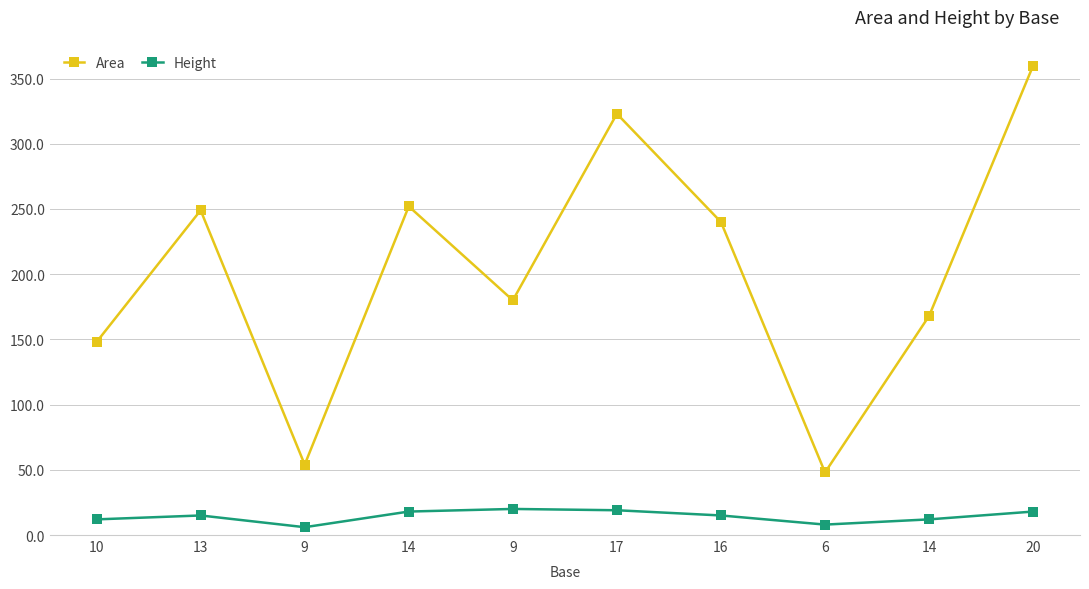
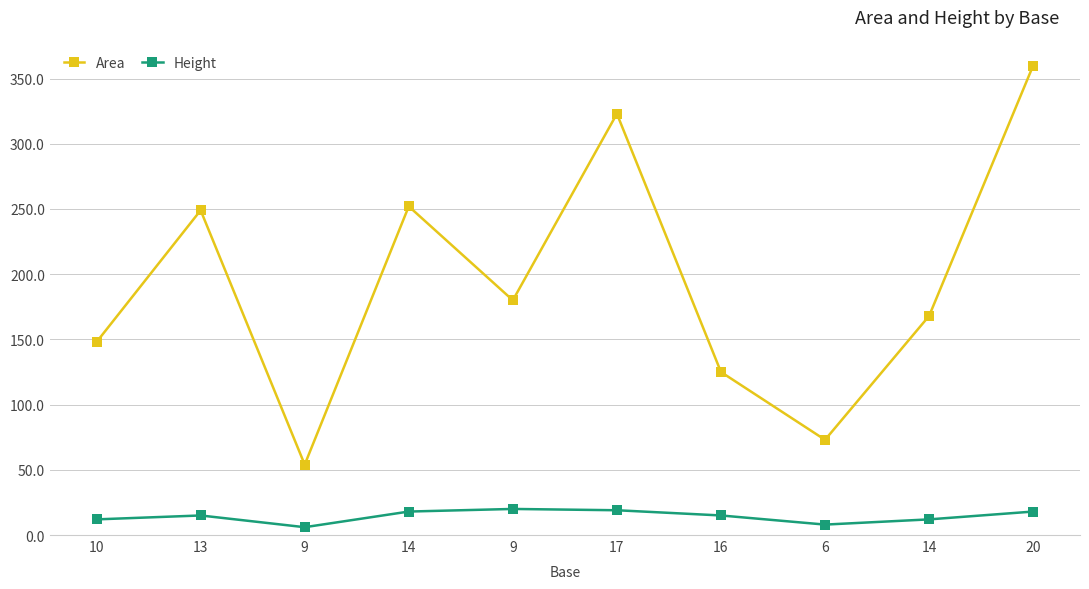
Area, 16: 240 -> 125
Area, 6: 48 -> 73
